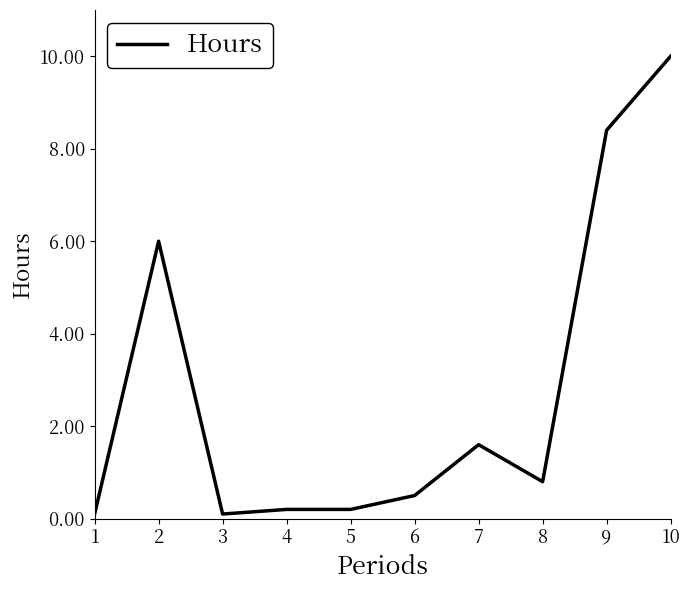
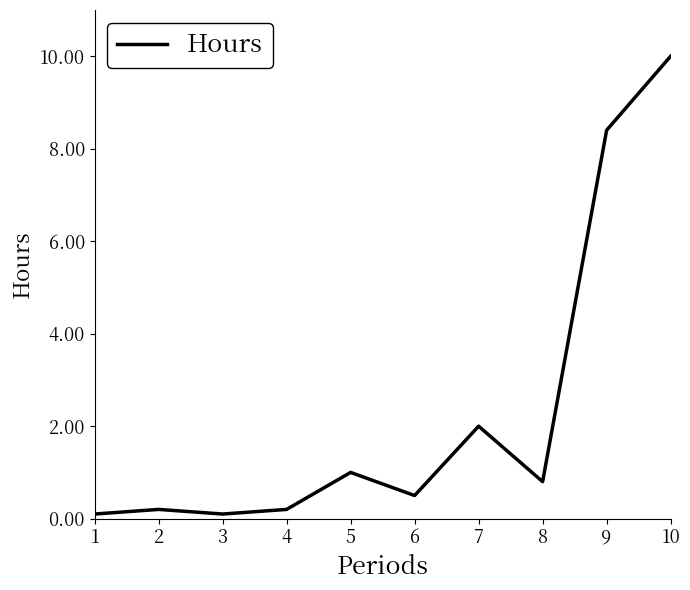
2: 6.0 -> 0.2
5: 0.2 -> 1.0
7: 1.6 -> 2.0
